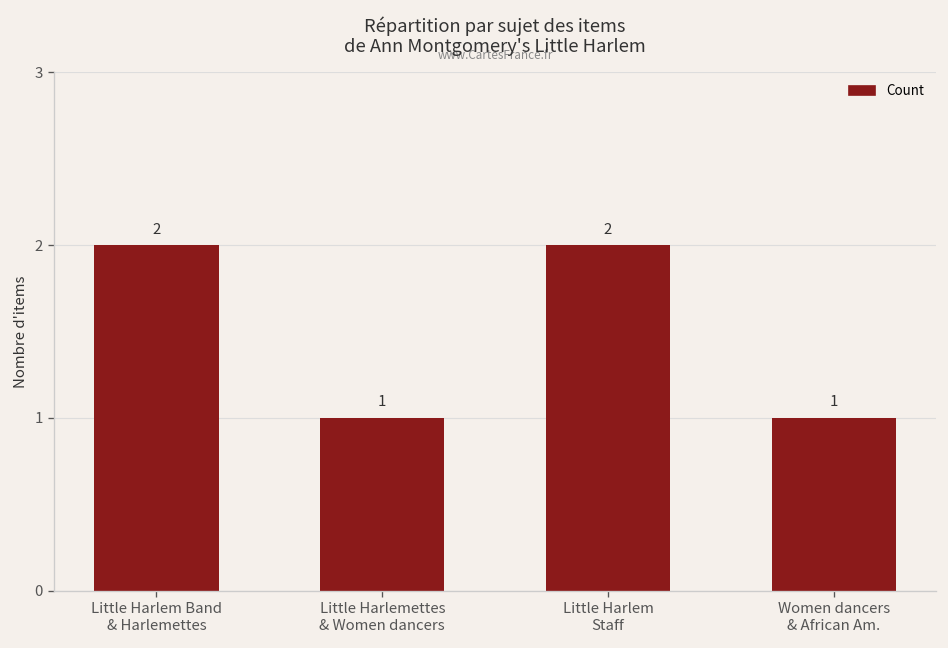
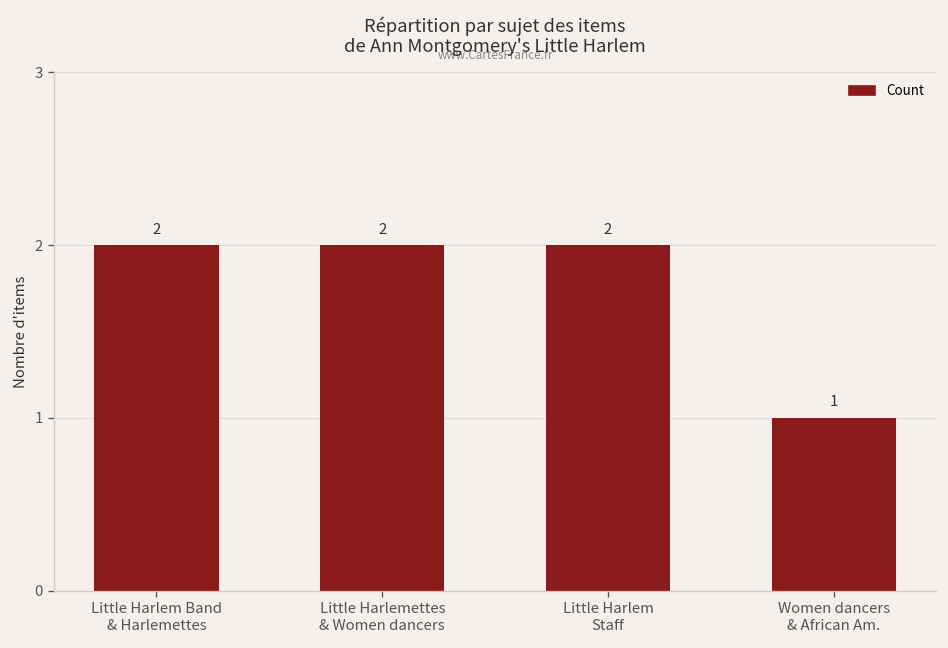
Little Harlemettes & Women dancers: 1 -> 2
